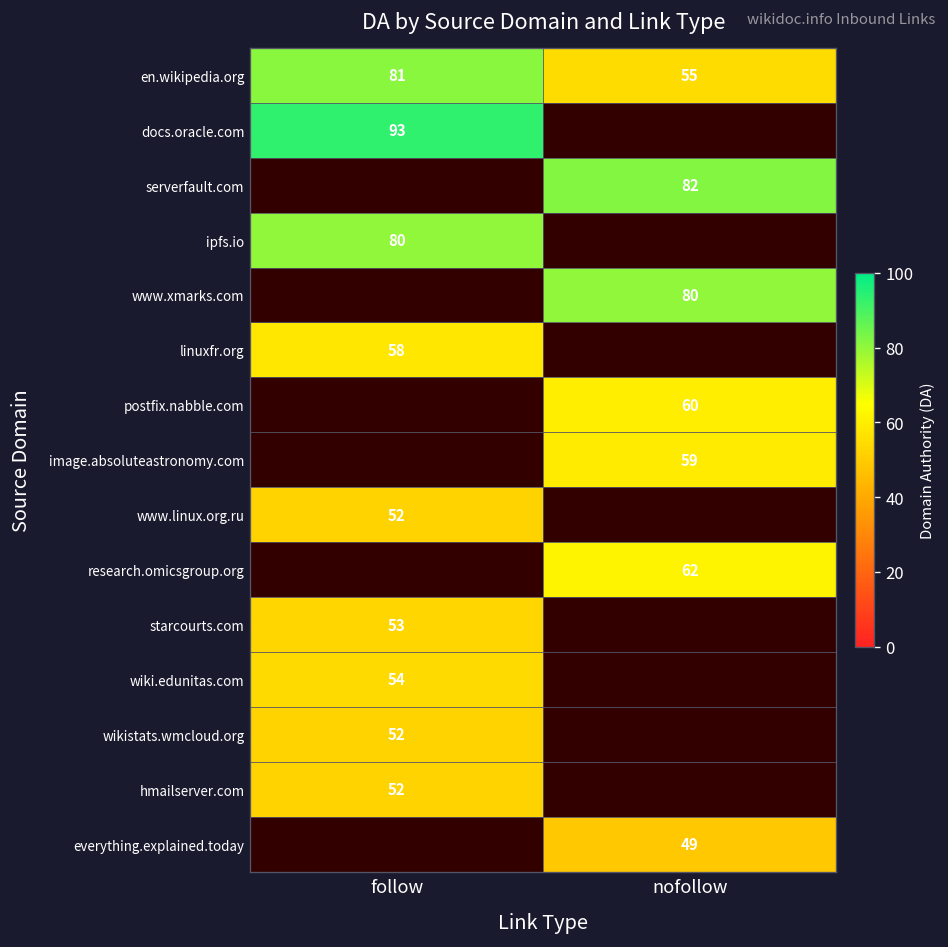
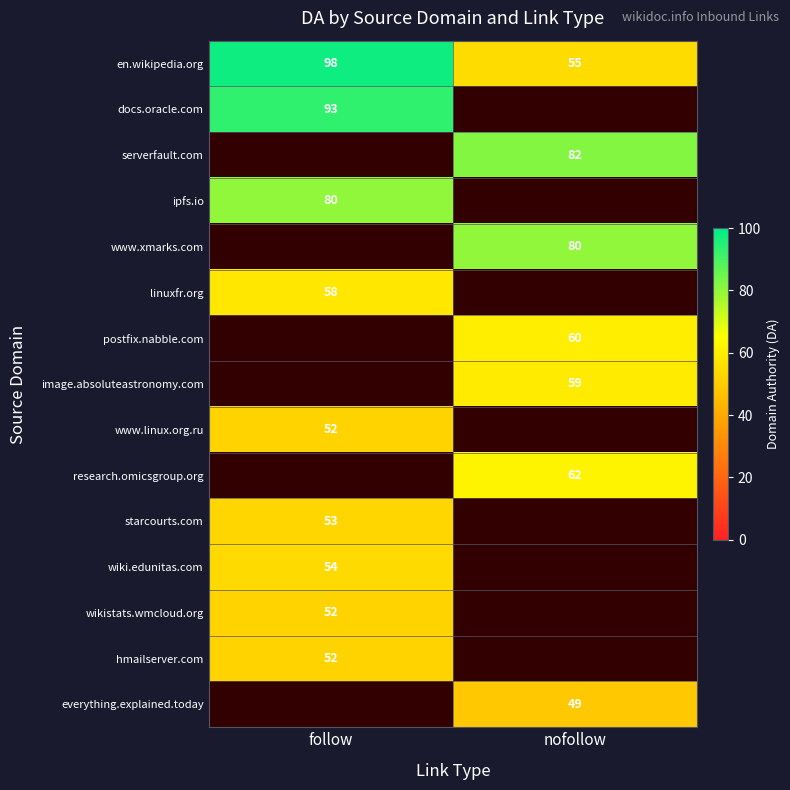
en.wikipedia.org, follow: 81 -> 98
